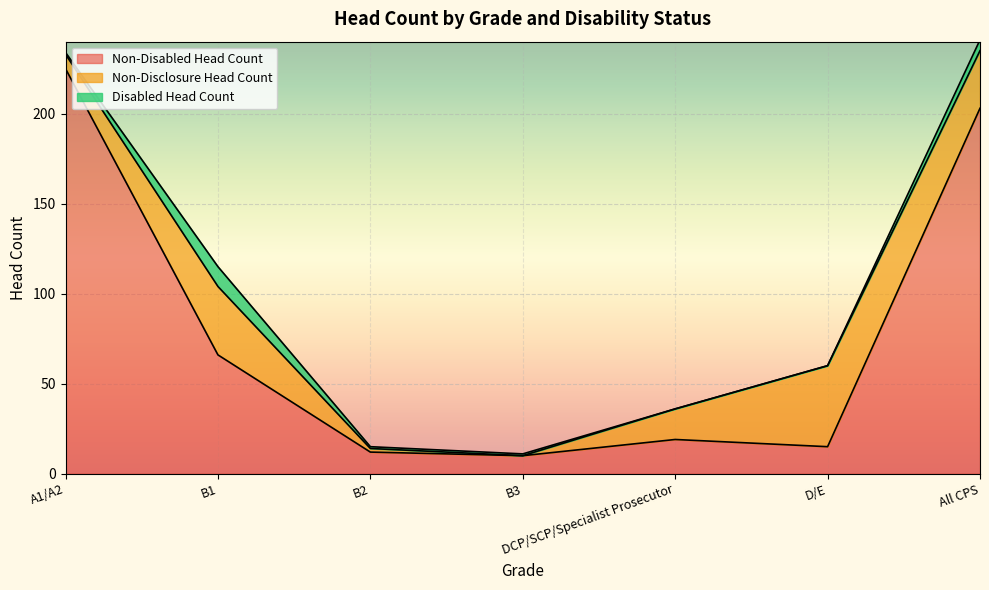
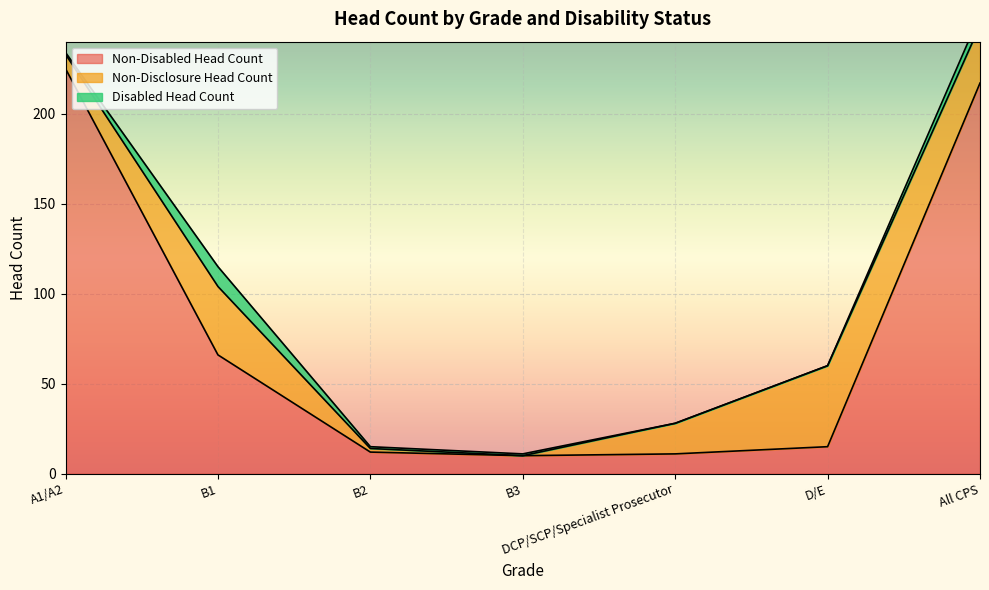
Non-Disabled Head Count, DCP/SCP/Specialist Prosecutor: 19 -> 11
Non-Disabled Head Count, All CPS: 203 -> 217
